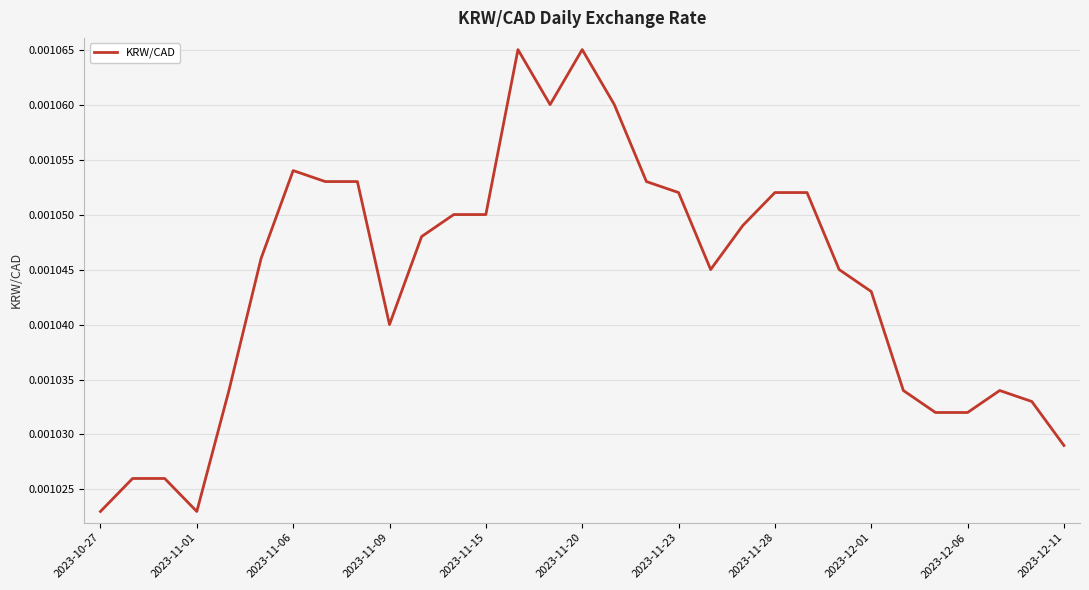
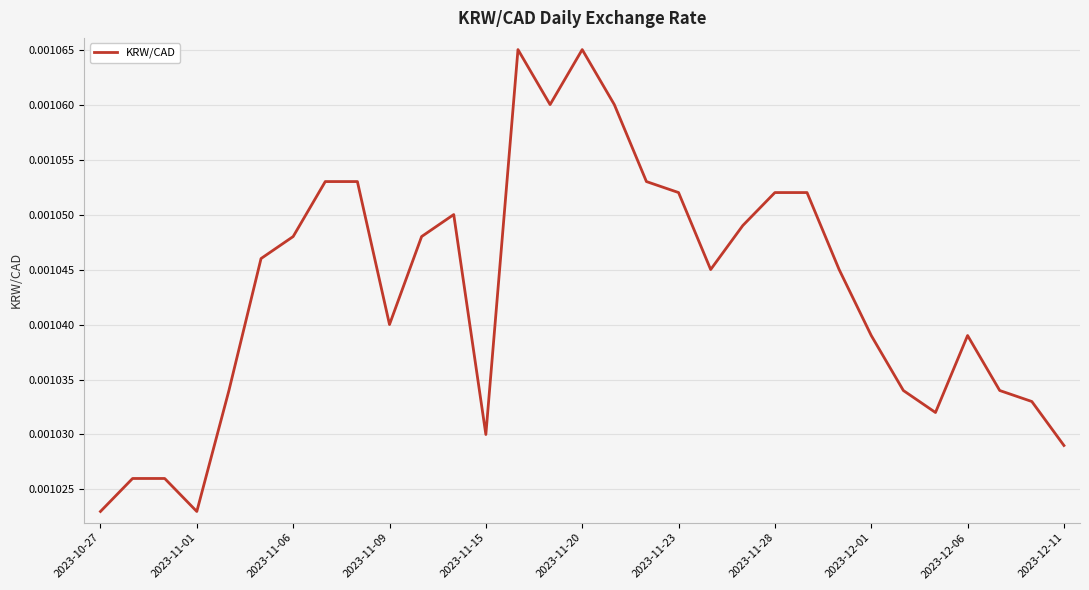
2023-11-06: 0.001054 -> 0.001048
2023-11-15: 0.00105 -> 0.00103
2023-12-01: 0.001043 -> 0.001039
2023-12-06: 0.001032 -> 0.001039
